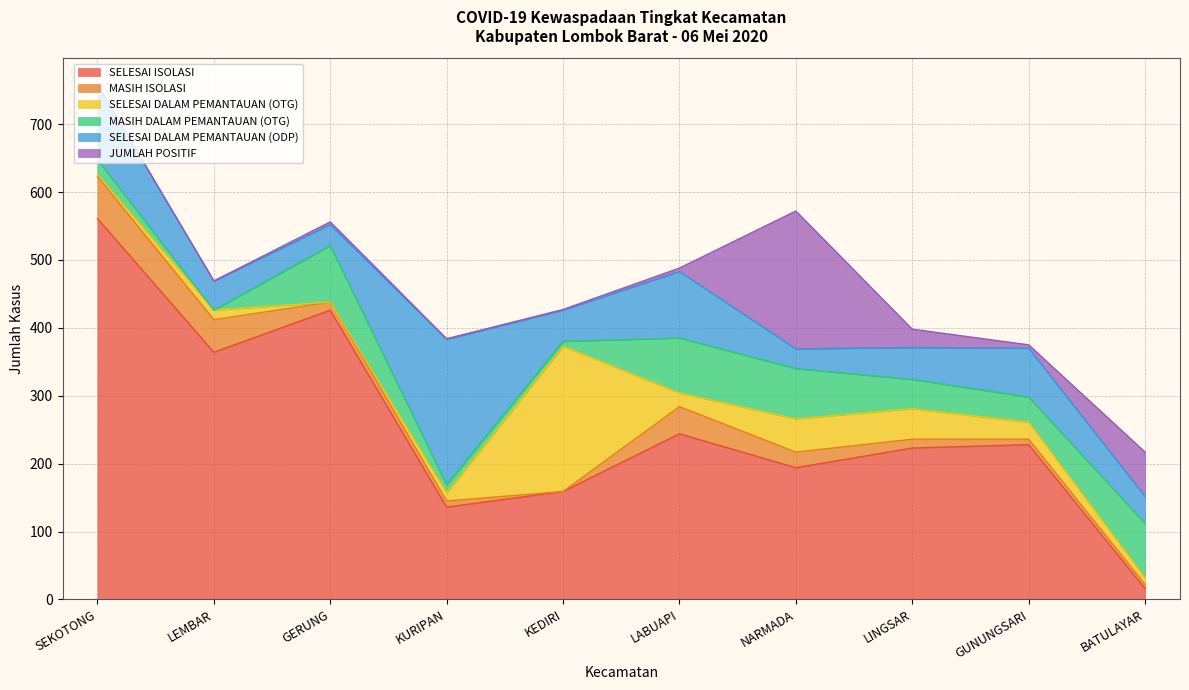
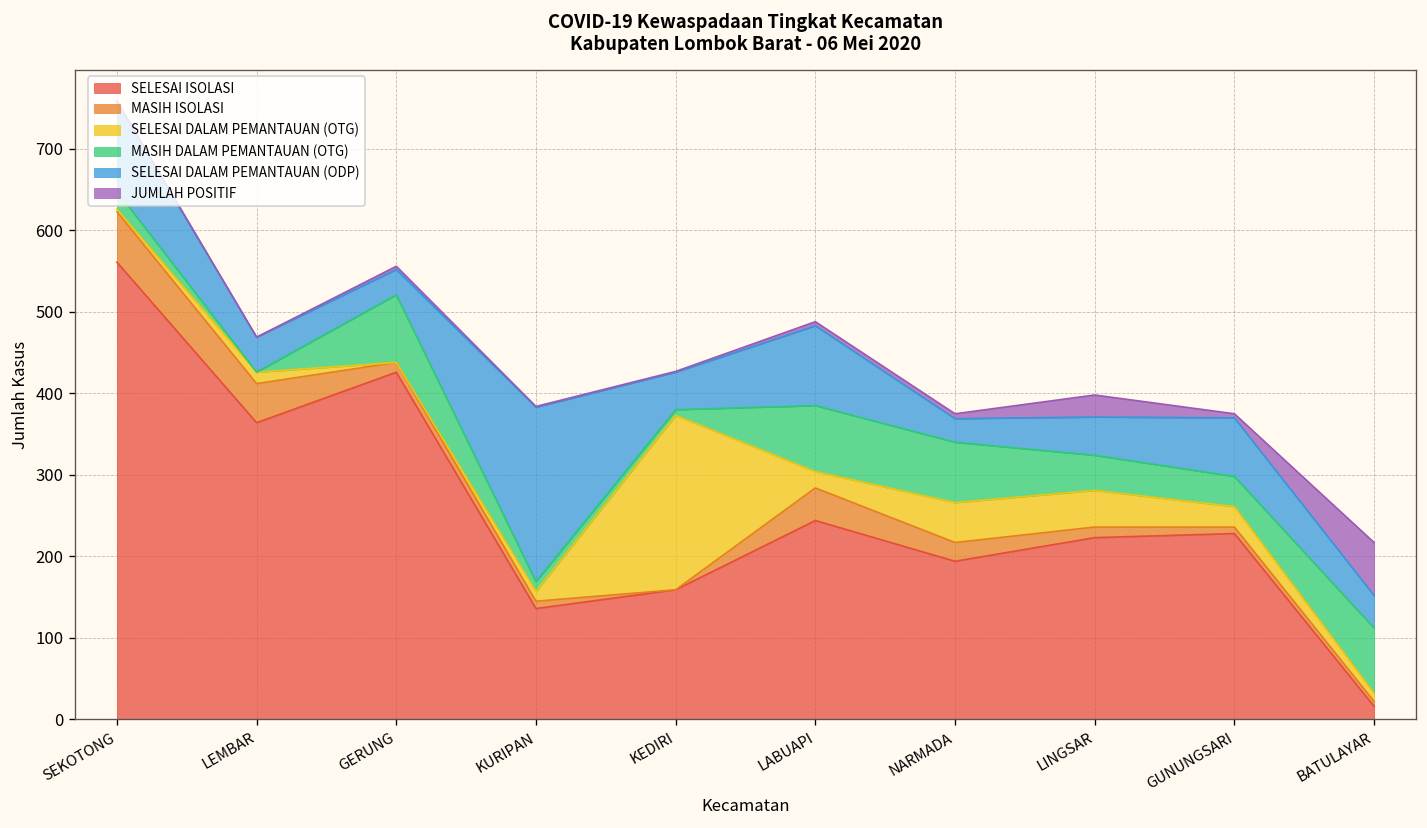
JUMLAH POSITIF, NARMADA: 200 -> 10
